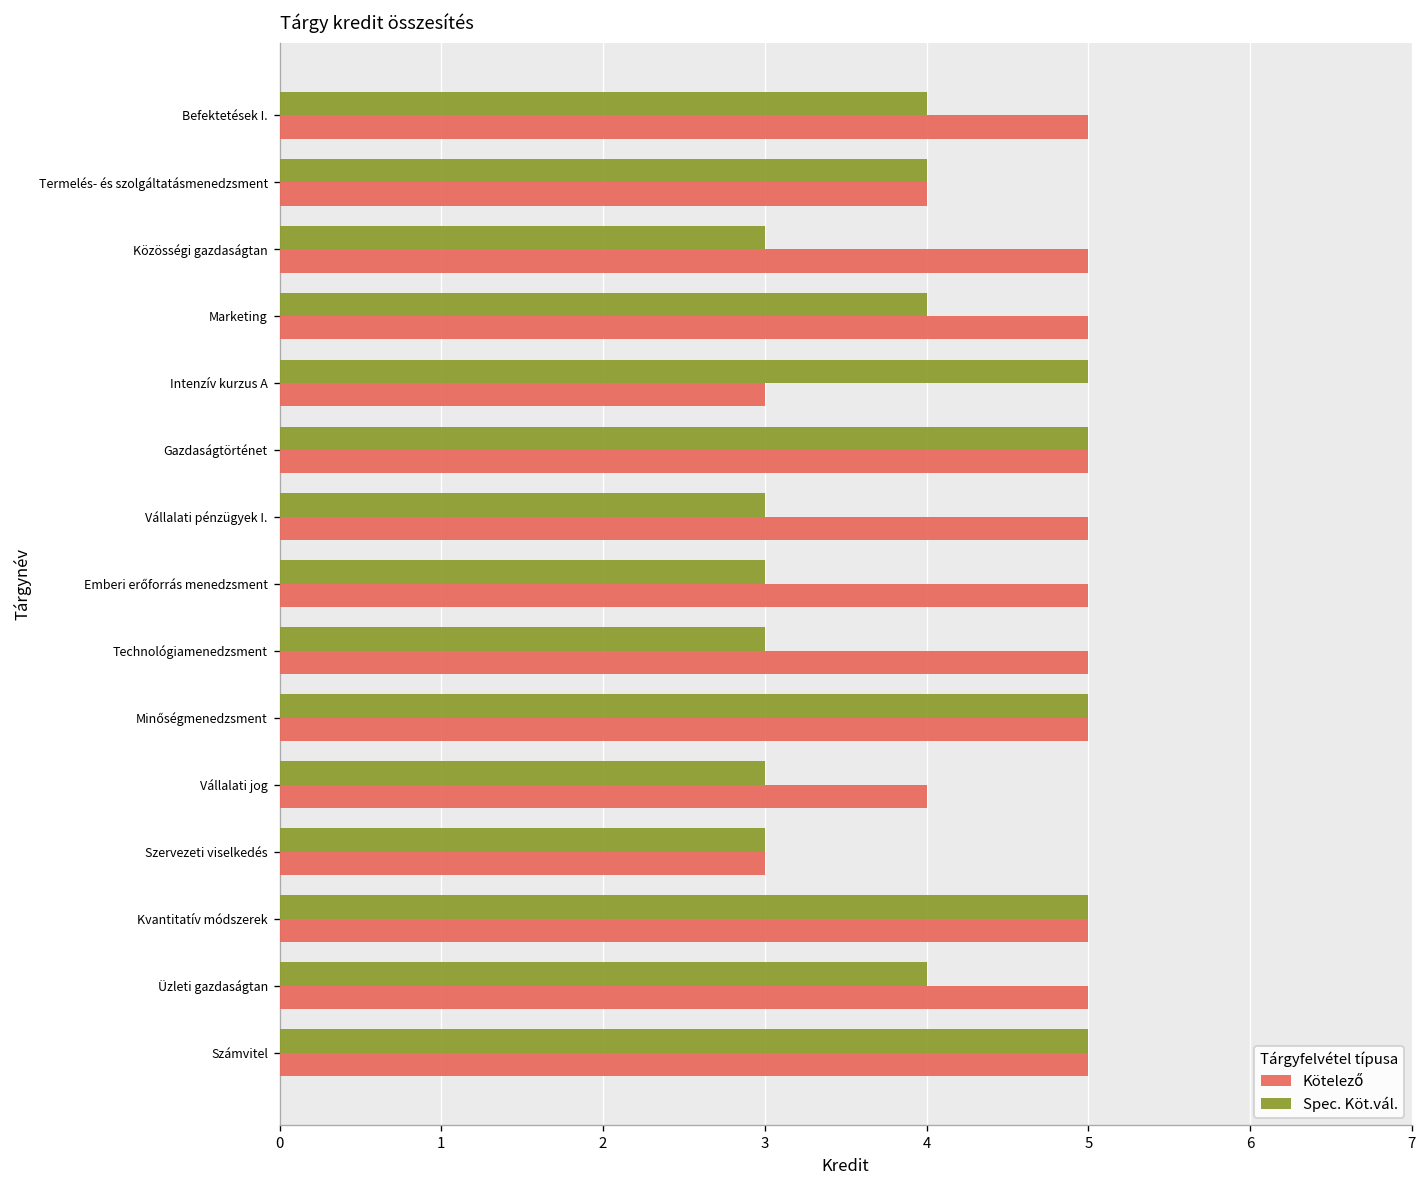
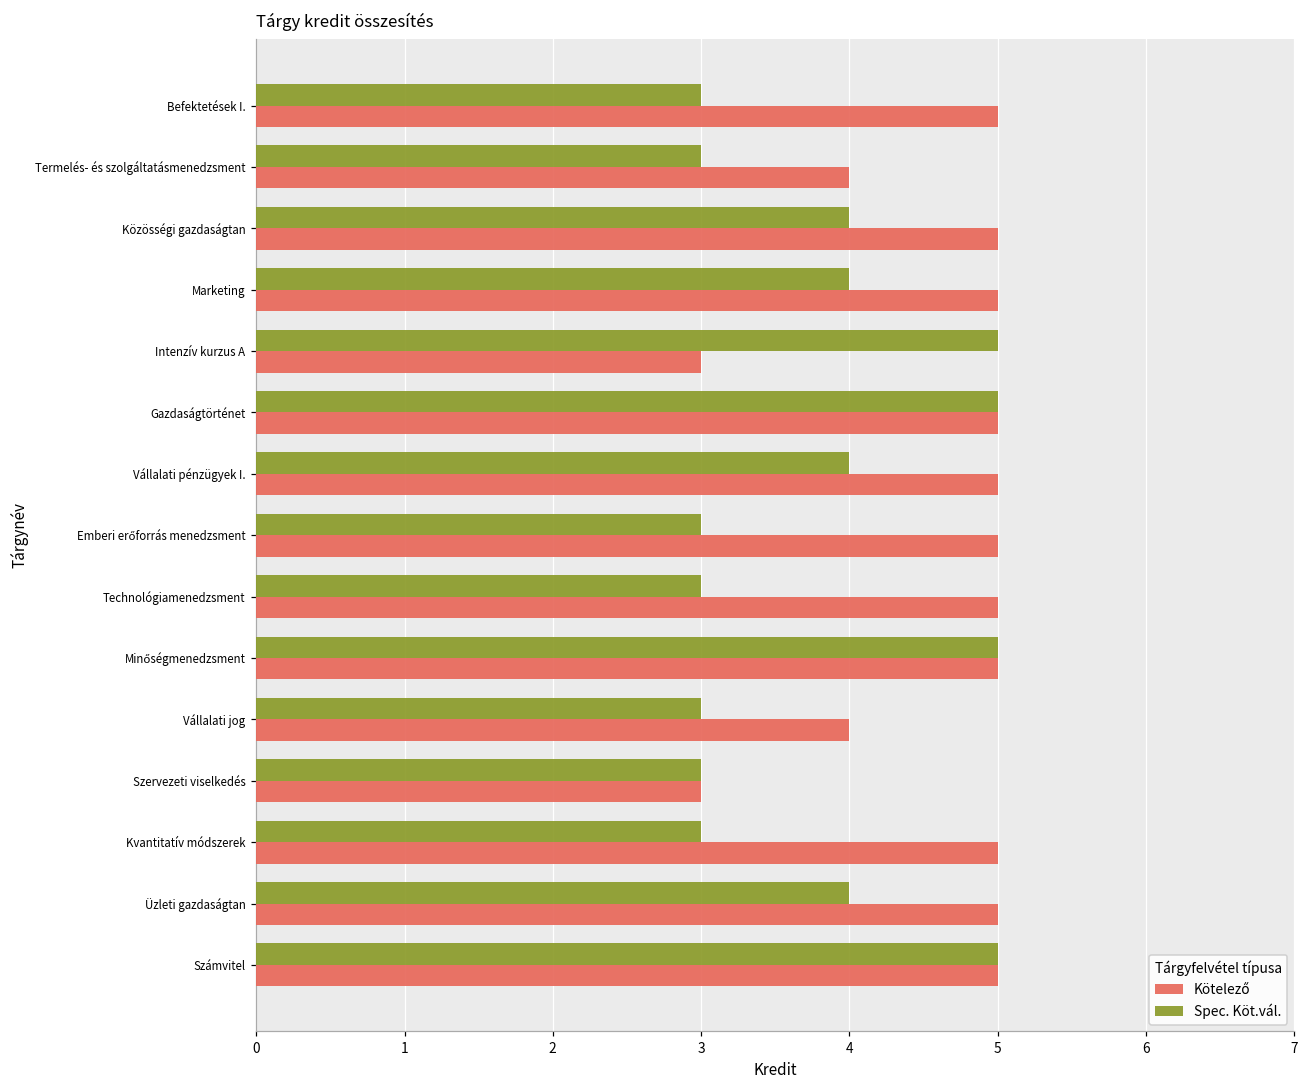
Spec. Köt.vál., Befektetések I.: 4 -> 3
Spec. Köt.vál., Termelés- és szolgáltatásmenedzsment: 4 -> 3
Spec. Köt.vál., Közösségi gazdaságtan: 3 -> 4
Spec. Köt.vál., Vállalati pénzügyek I.: 3 -> 4
Spec. Köt.vál., Kvantitatív módszerek: 5 -> 3
